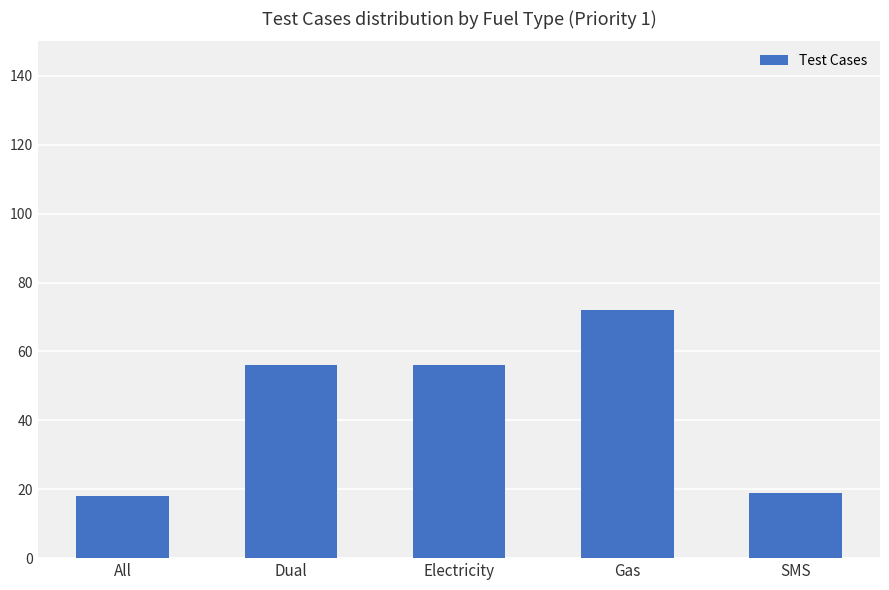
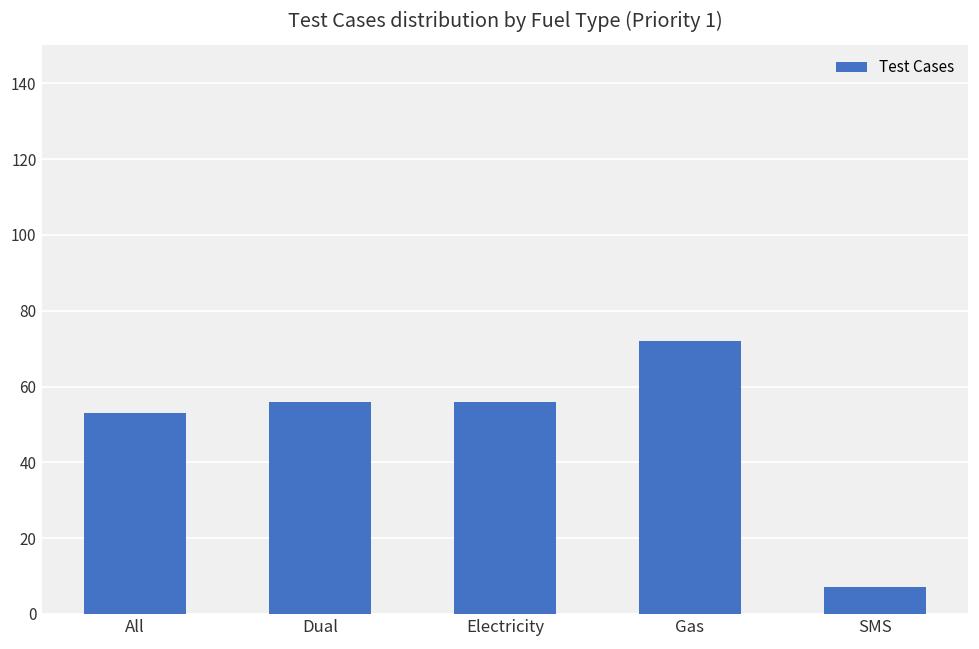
All: 18 -> 53
SMS: 19 -> 7
